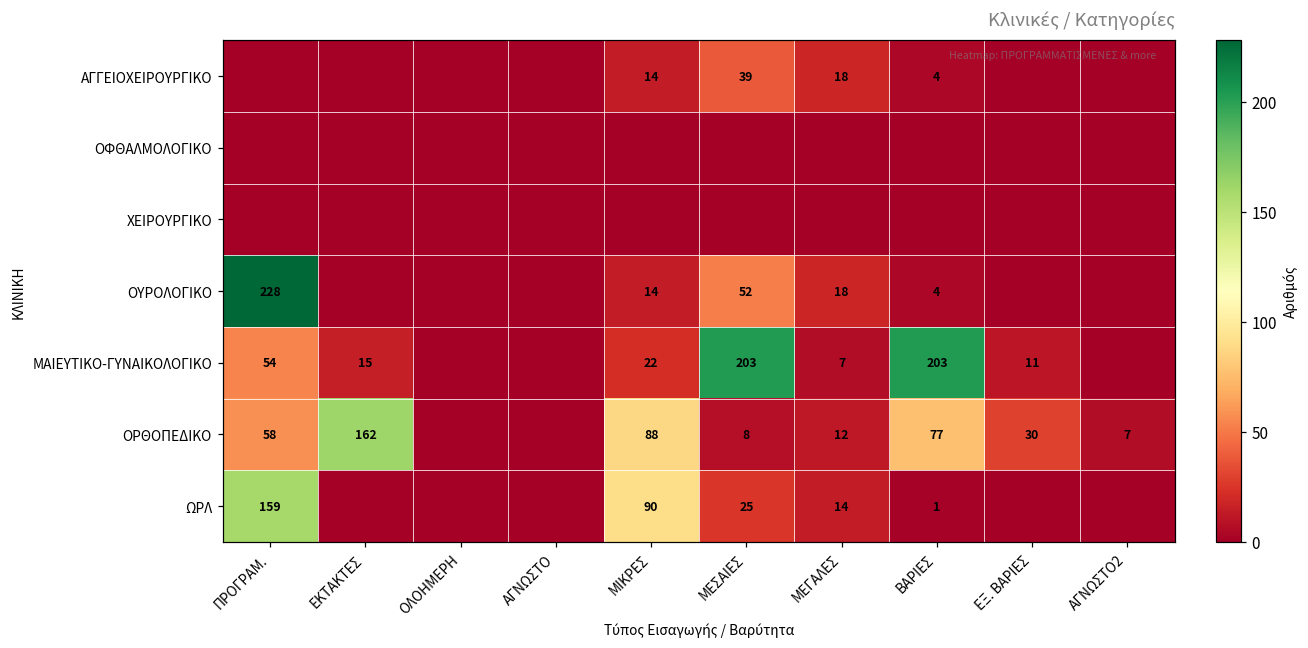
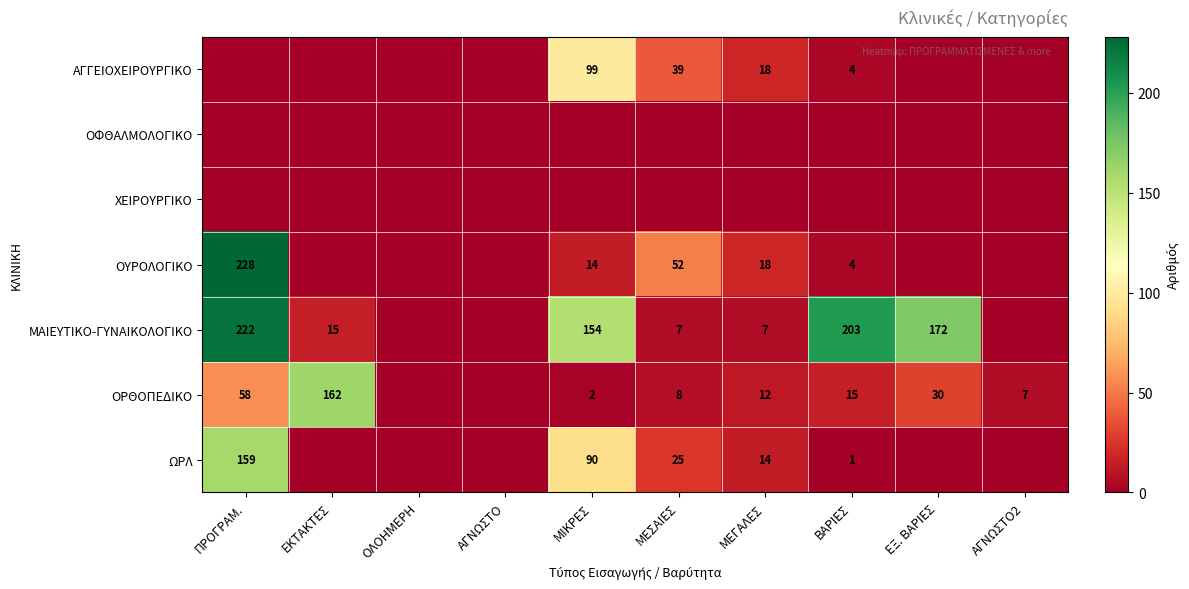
ΑΓΓΕΙΟΧΕΙΡΟΥΡΓΙΚΟ, ΜΙΚΡΕΣ: 14 -> 99
ΜΑΙΕΥΤΙΚΟ-ΓΥΝΑΙΚΟΛΟΓΙΚΟ, ΠΡΟΓΡΑΜ.: 54 -> 222
ΜΑΙΕΥΤΙΚΟ-ΓΥΝΑΙΚΟΛΟΓΙΚΟ, ΜΙΚΡΕΣ: 22 -> 154
ΜΑΙΕΥΤΙΚΟ-ΓΥΝΑΙΚΟΛΟΓΙΚΟ, ΜΕΣΑΙΕΣ: 203 -> 7
ΜΑΙΕΥΤΙΚΟ-ΓΥΝΑΙΚΟΛΟΓΙΚΟ, ΕΞ. ΒΑΡΙΕΣ: 11 -> 172
ΟΡΘΟΠΕΔΙΚΟ, ΜΙΚΡΕΣ: 88 -> 2
ΟΡΘΟΠΕΔΙΚΟ, ΒΑΡΙΕΣ: 77 -> 15
